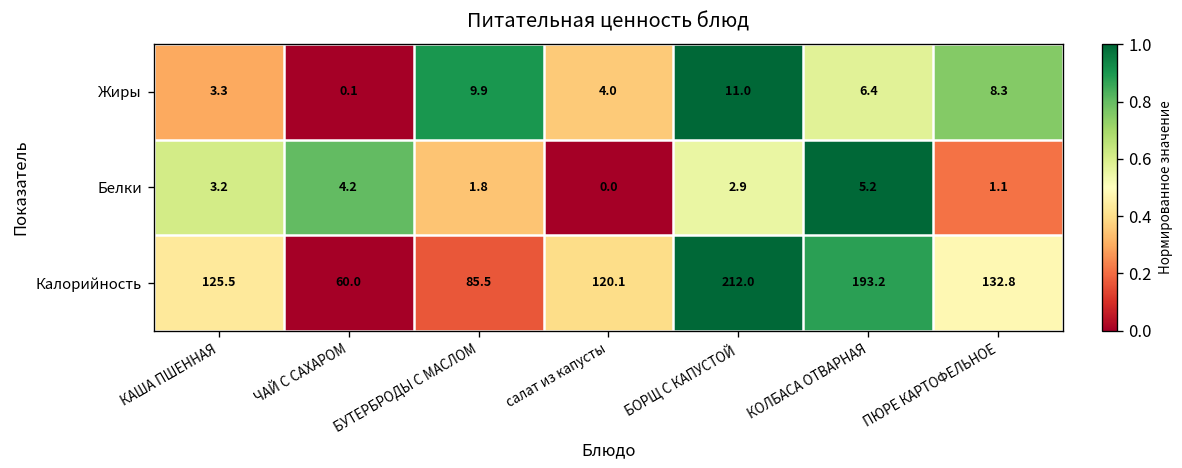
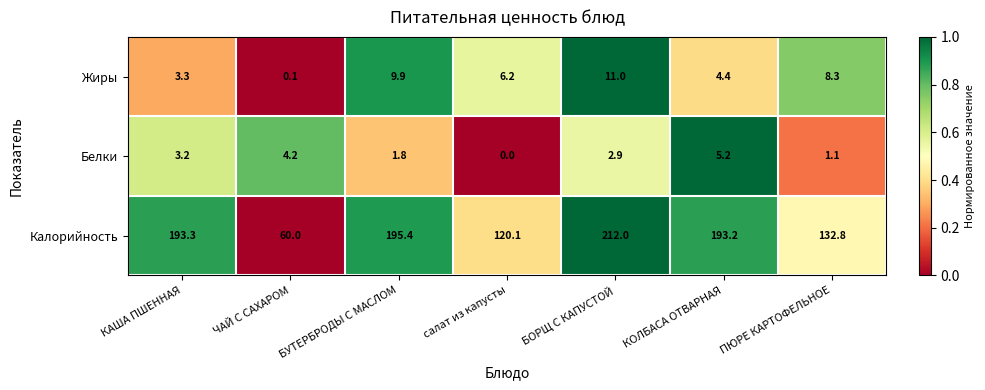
Жиры, салат из капусты: 4.0 -> 6.2
Жиры, КОЛБАСА ОТВАРНАЯ: 6.4 -> 4.4
Калорийность, КАША ПШЕННАЯ: 125.5 -> 193.3
Калорийность, БУТЕРБРОДЫ С МАСЛОМ: 85.5 -> 195.4
